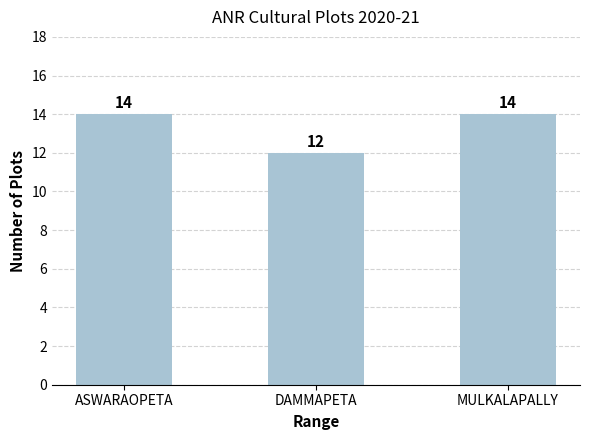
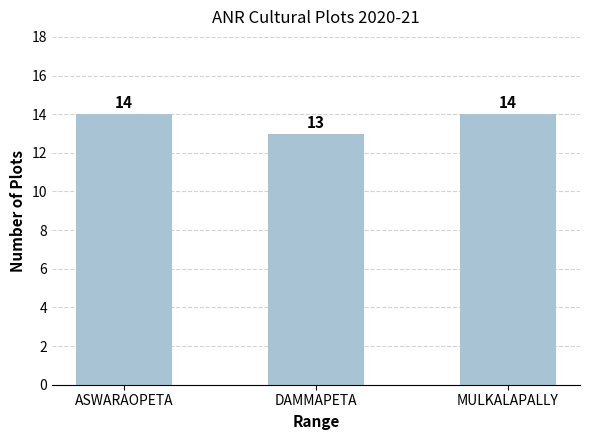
DAMMAPETA: 12 -> 13
